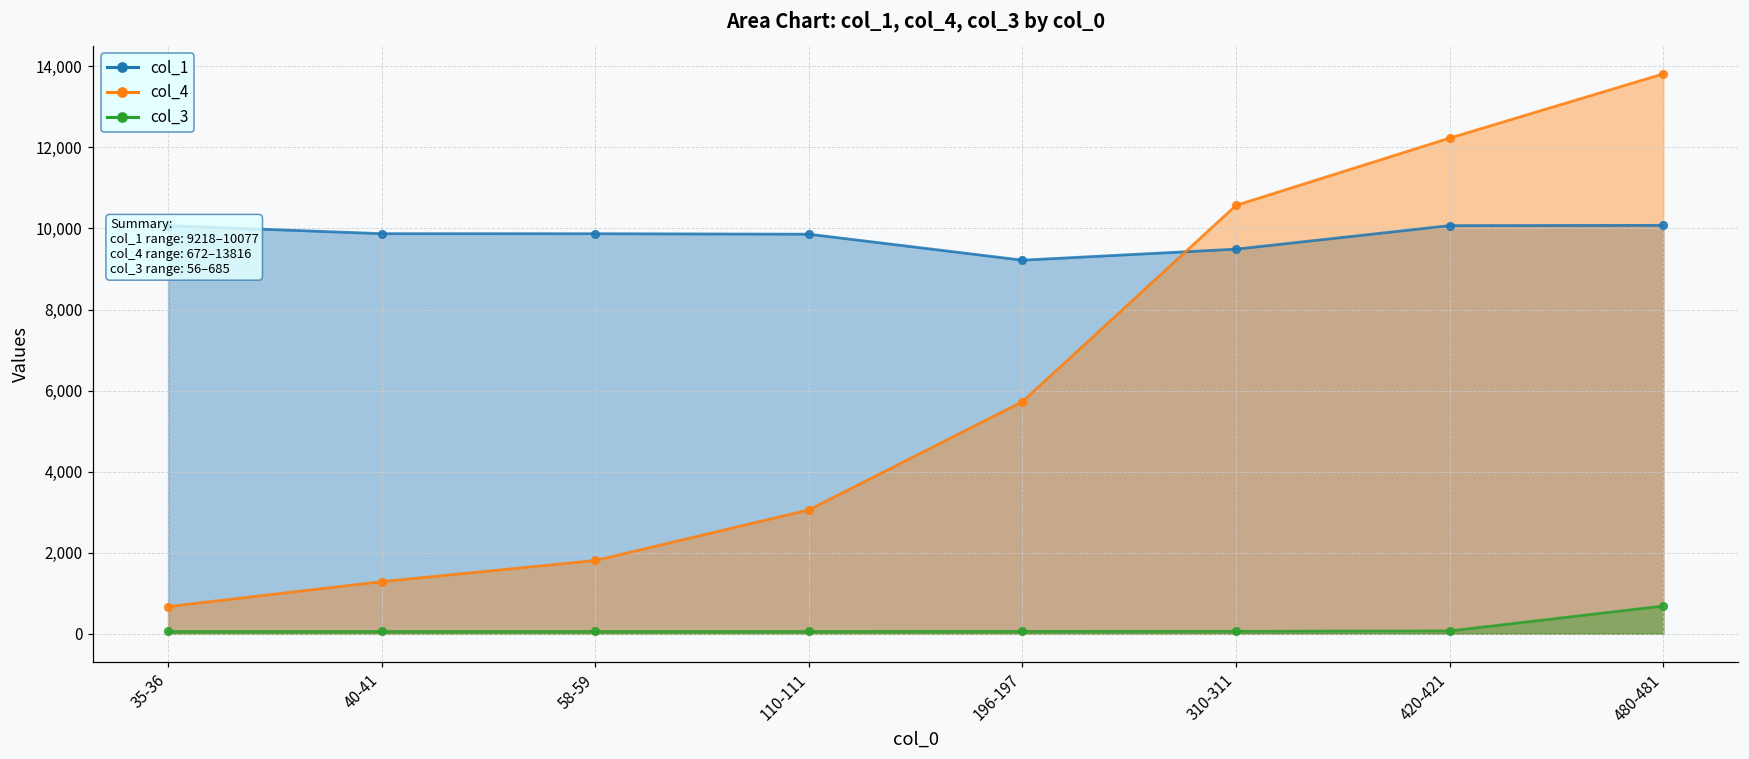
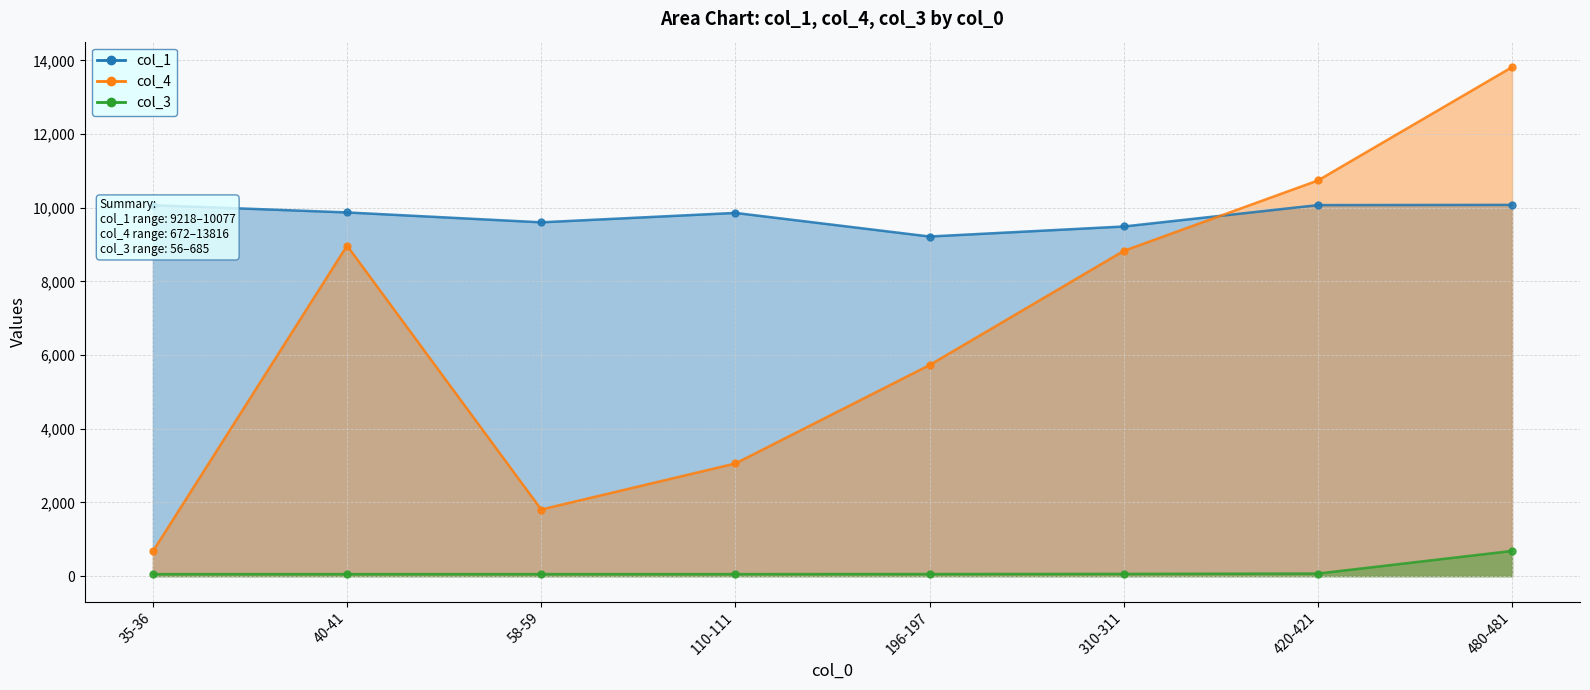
col_4, 40-41: 1,300 -> 9,000
col_1, 58-59: 9,900 -> 9,600
col_4, 310-311: 10,600 -> 8,800
col_4, 420-421: 12,200 -> 10,700
